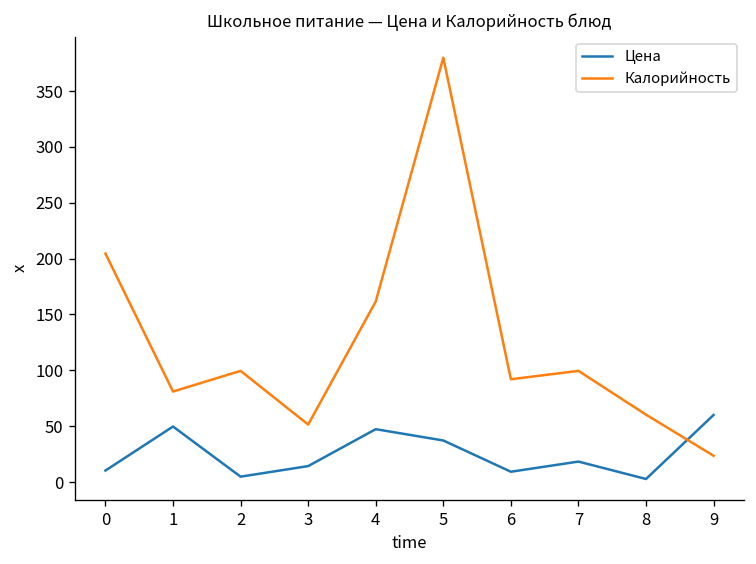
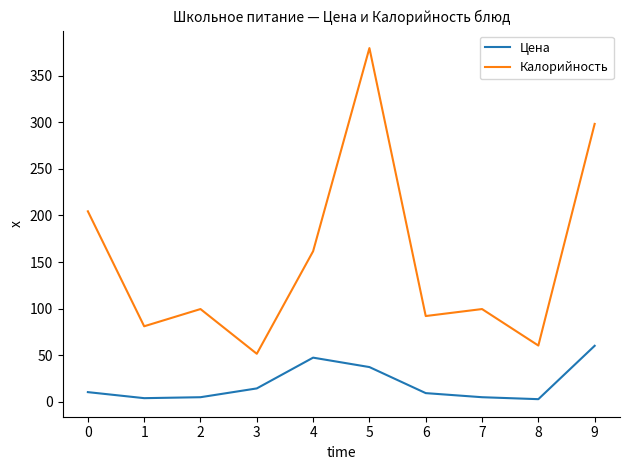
Цена, 1: 50 -> 0
Цена, 7: 20 -> 0
Калорийность, 9: 20 -> 300
